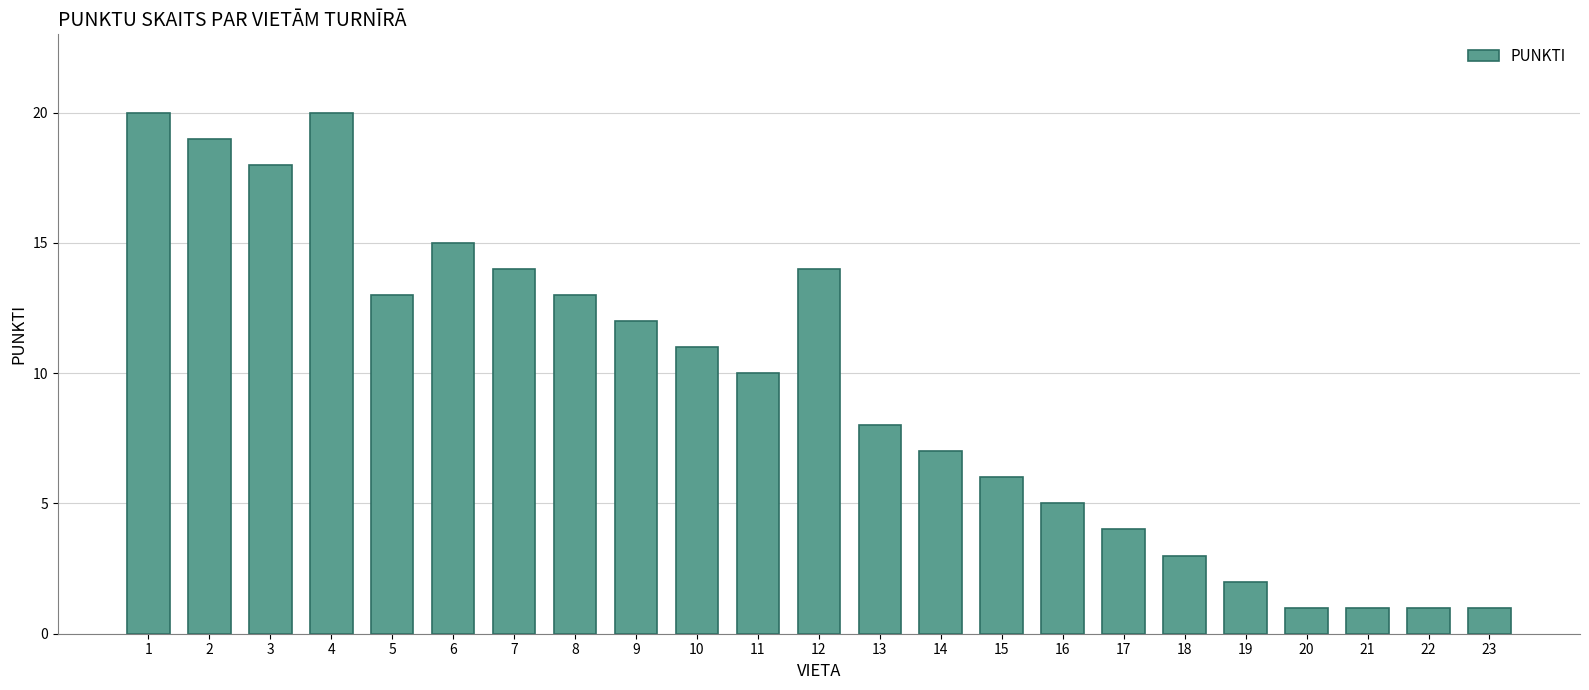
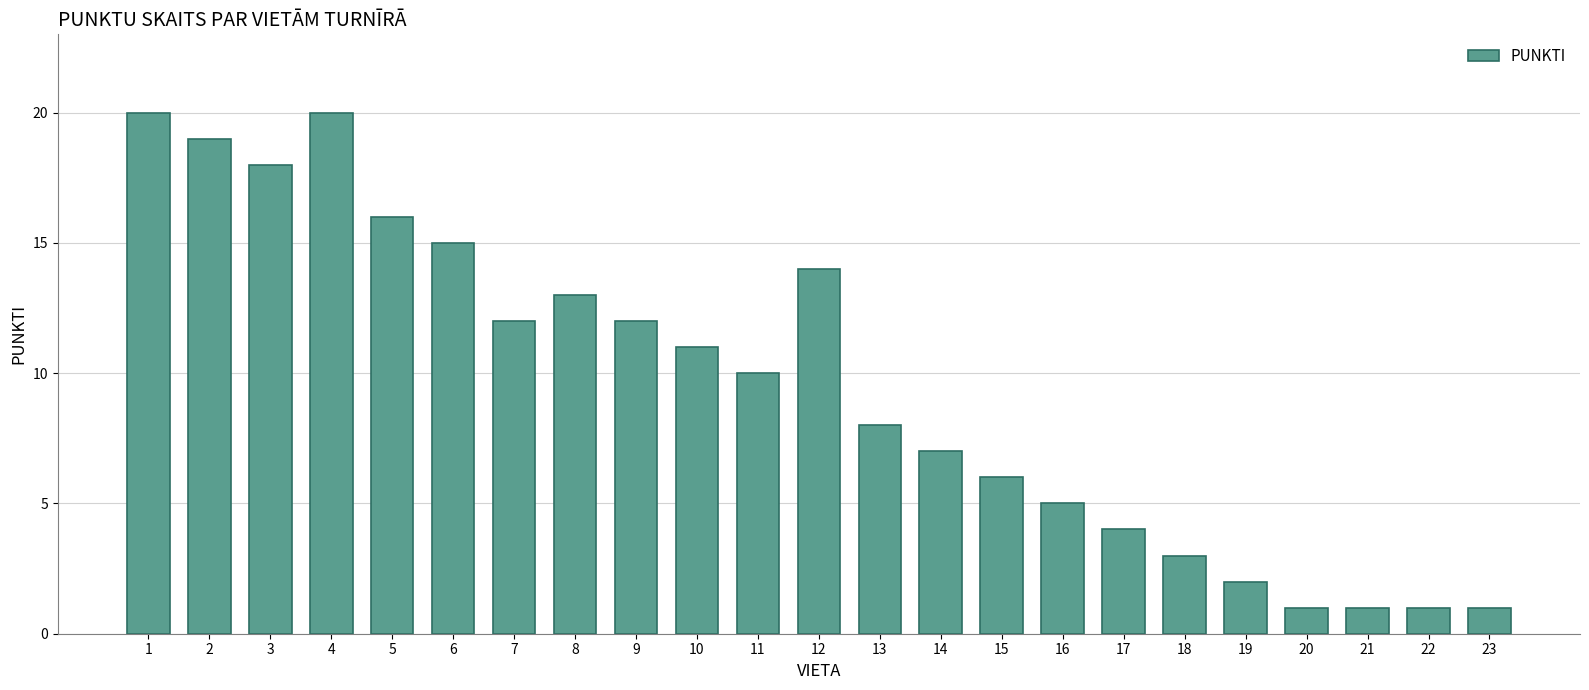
5: 13 -> 16
7: 14 -> 12
